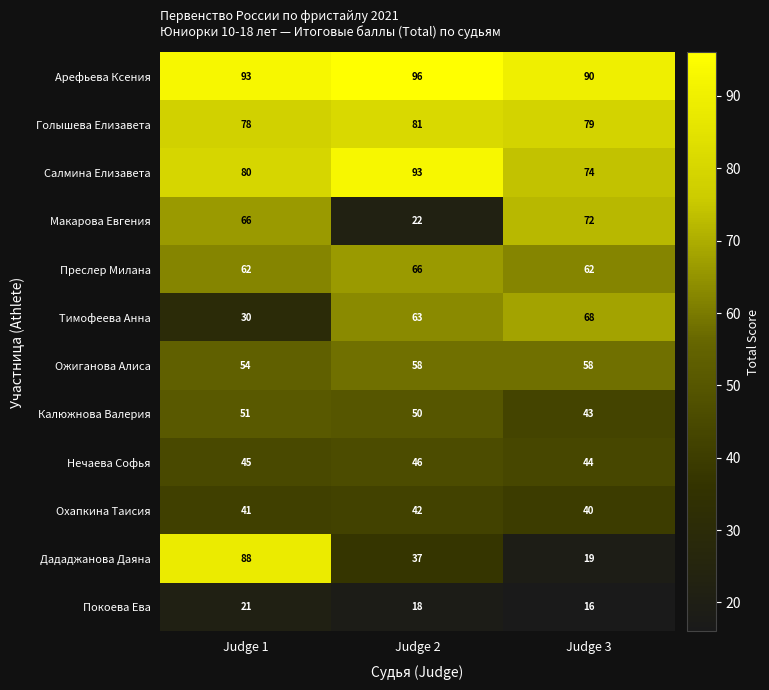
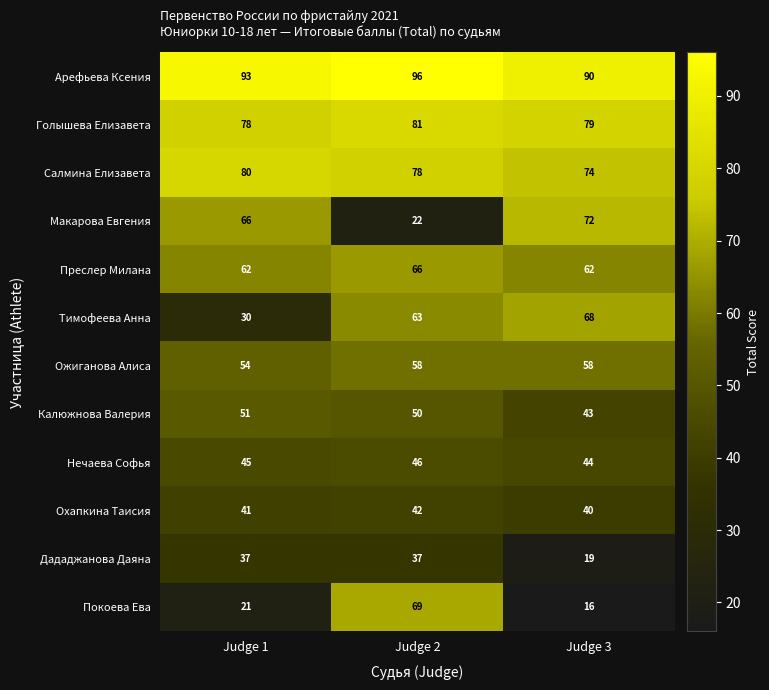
Салмина Елизавета, Judge 2: 93 -> 78
Дададжанова Даяна, Judge 1: 88 -> 37
Покоева Ева, Judge 2: 18 -> 69
